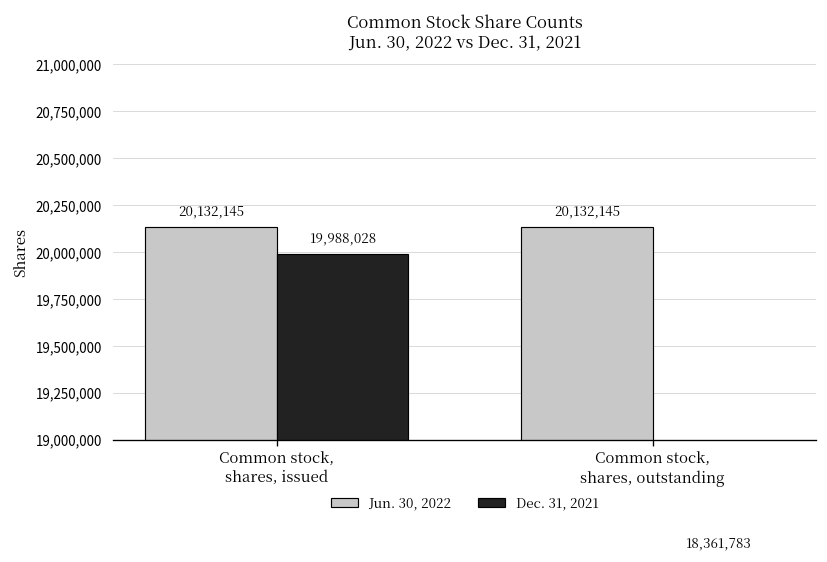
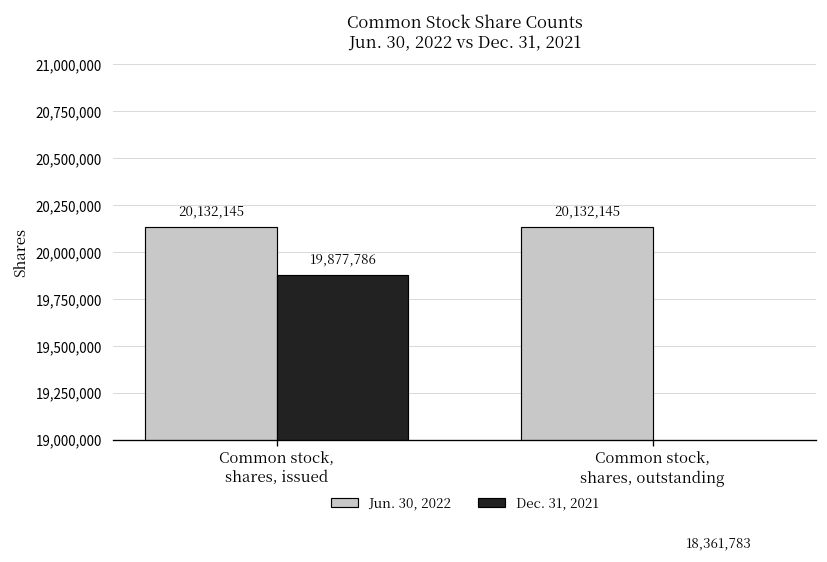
Dec. 31, 2021, Common stock, shares, issued: 19,988,028 -> 19,877,786
